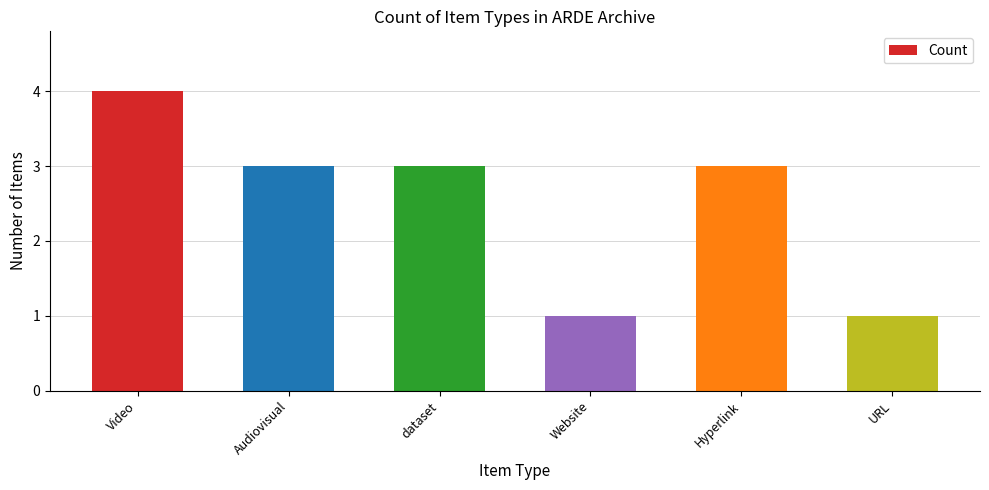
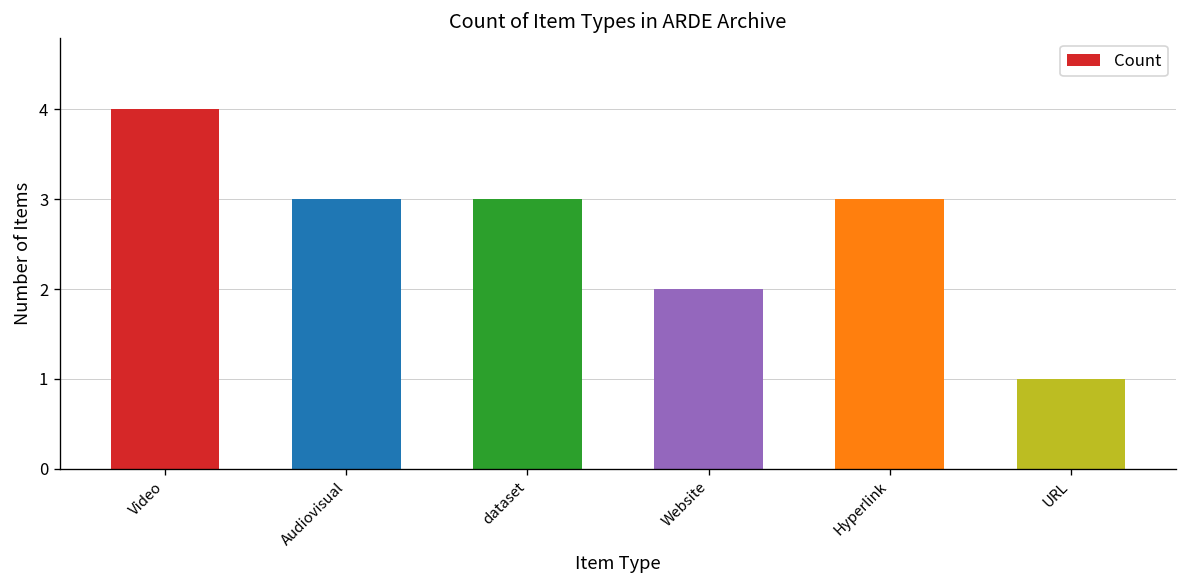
Website: 1 -> 2
